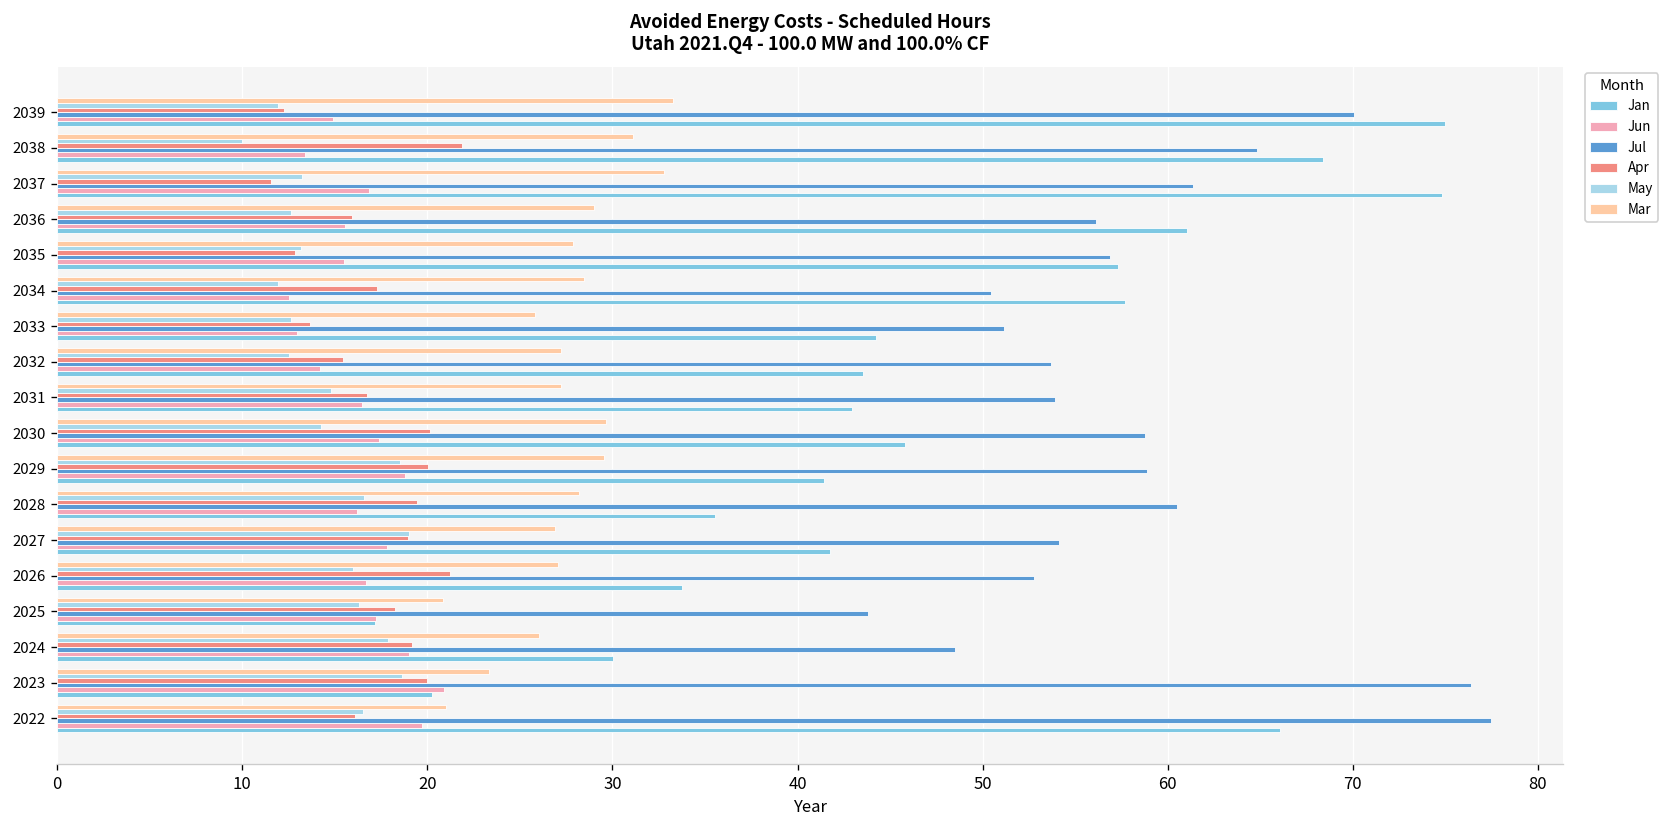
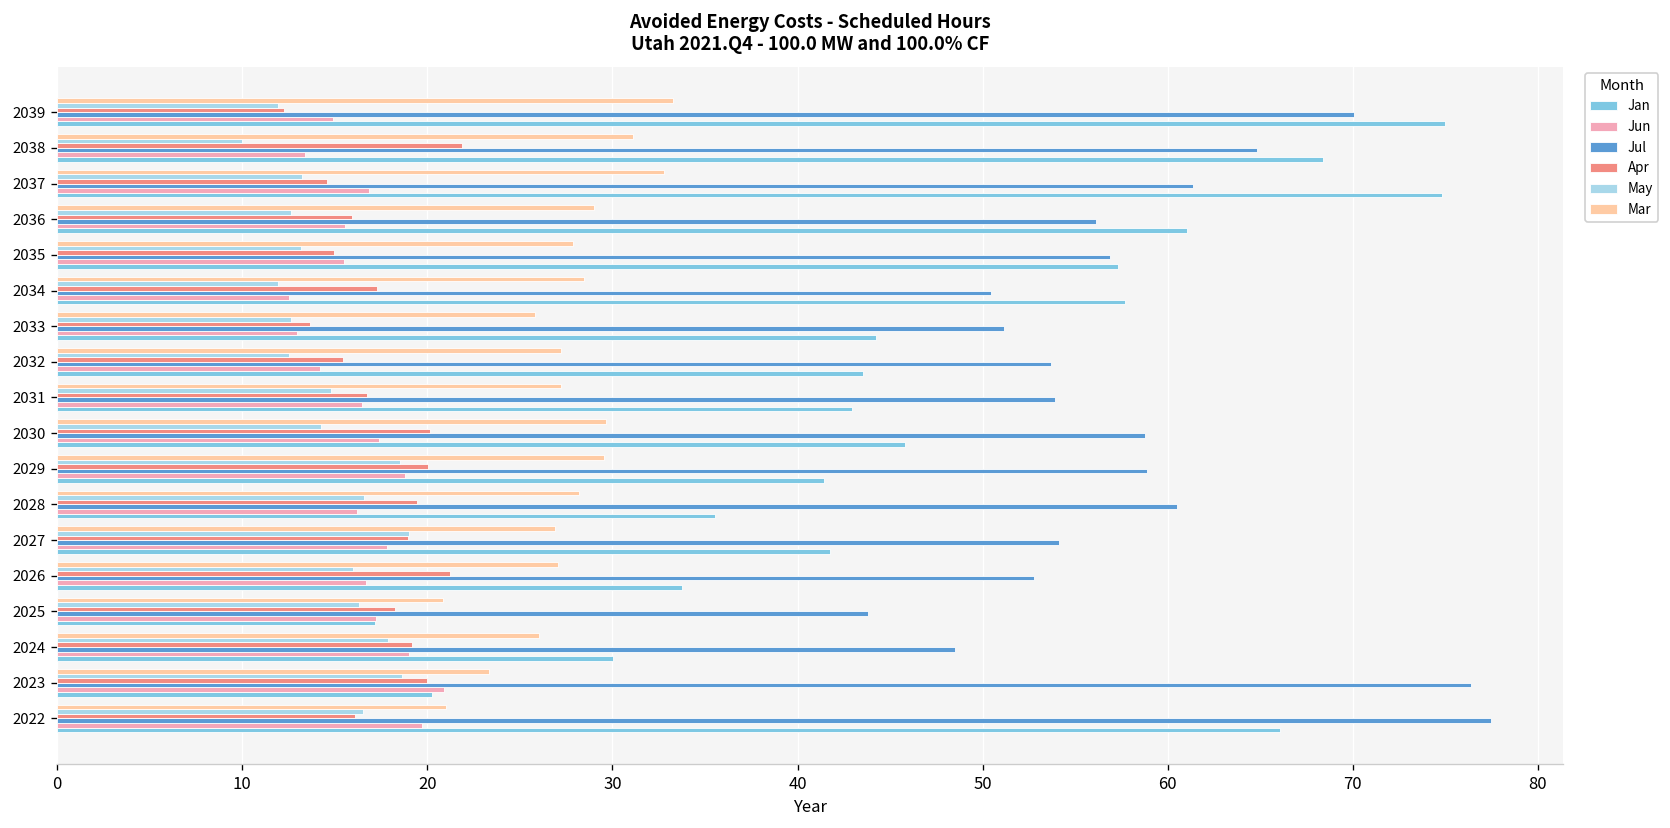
Apr, 2037: 11.5 -> 14.6
Apr, 2035: 12.9 -> 14.9
